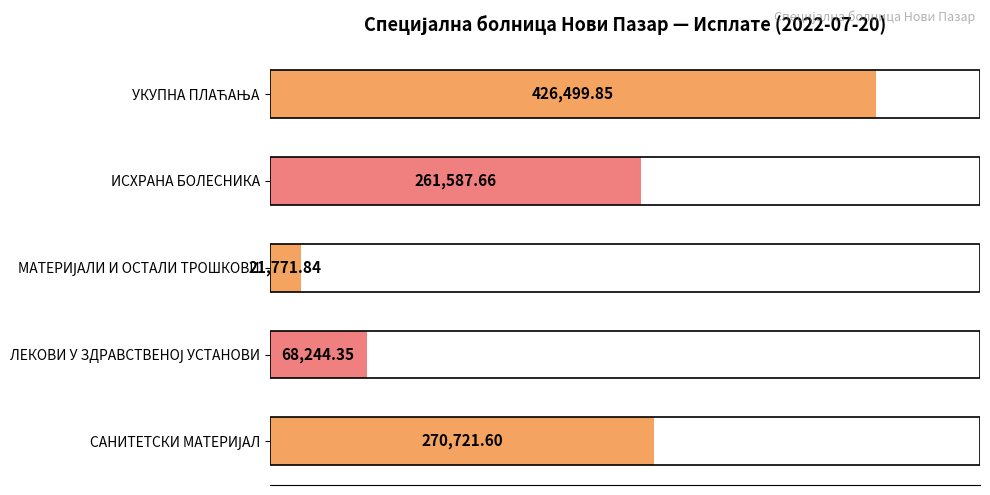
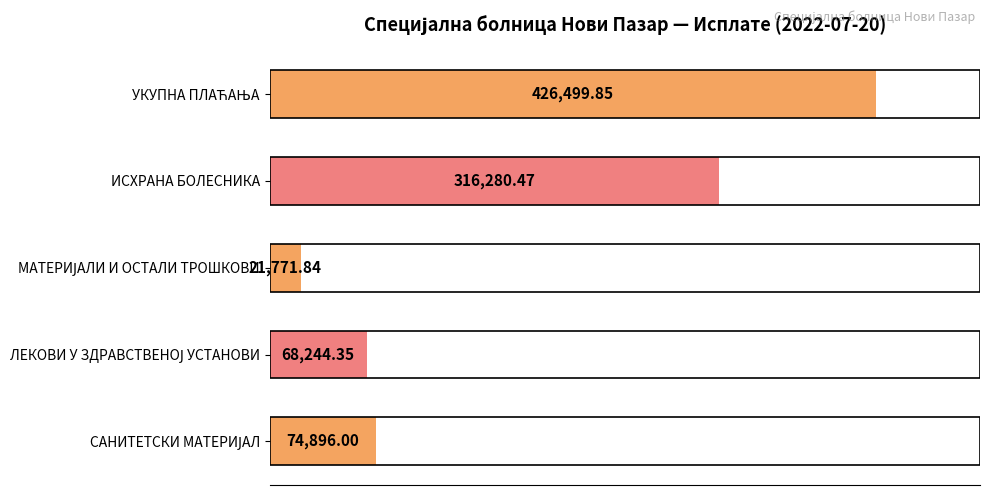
ИСХРАНА БОЛЕСНИКА: 261,587.66 -> 316,280.47
САНИТЕТСКИ МАТЕРИЈАЛ: 270,721.60 -> 74,896.00
